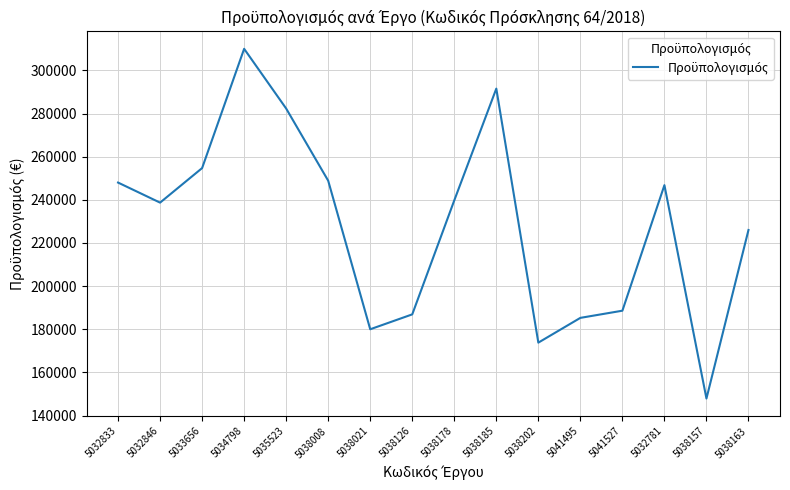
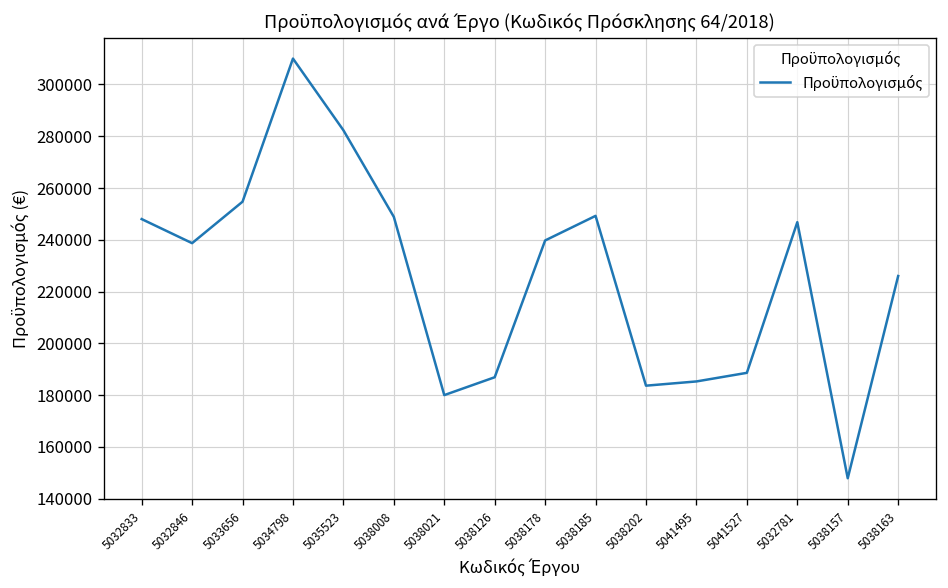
5038185: 292000 -> 249000
5038202: 174000 -> 184000
